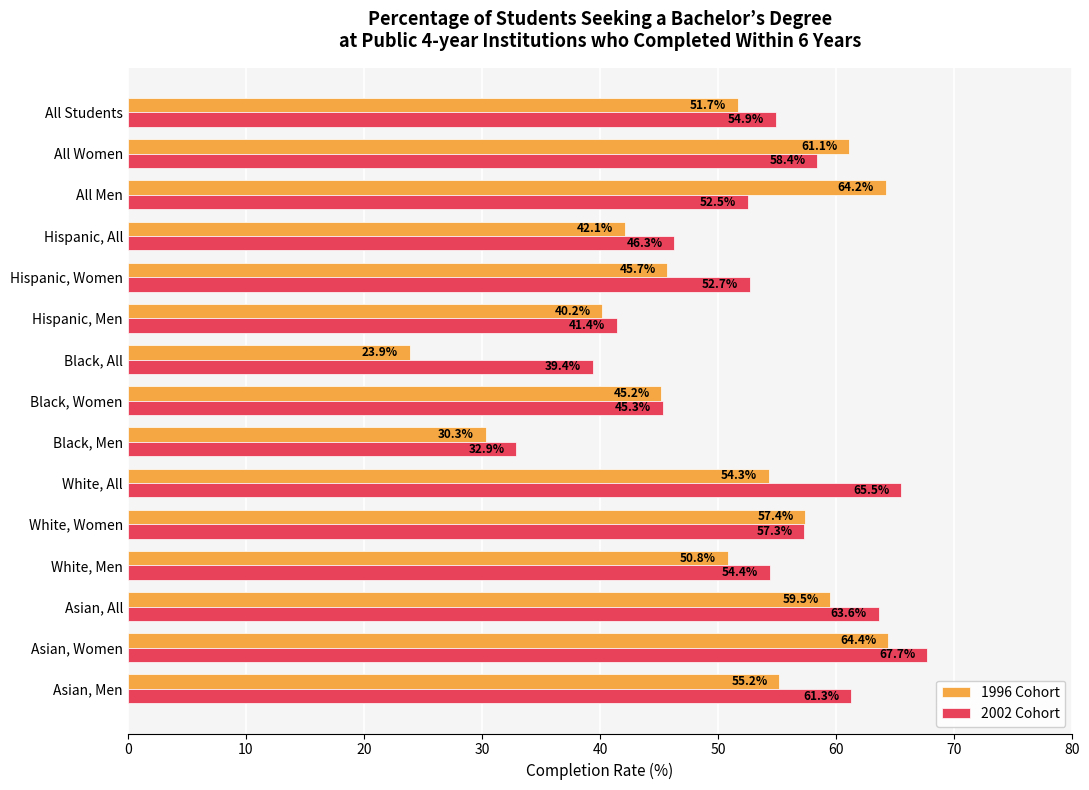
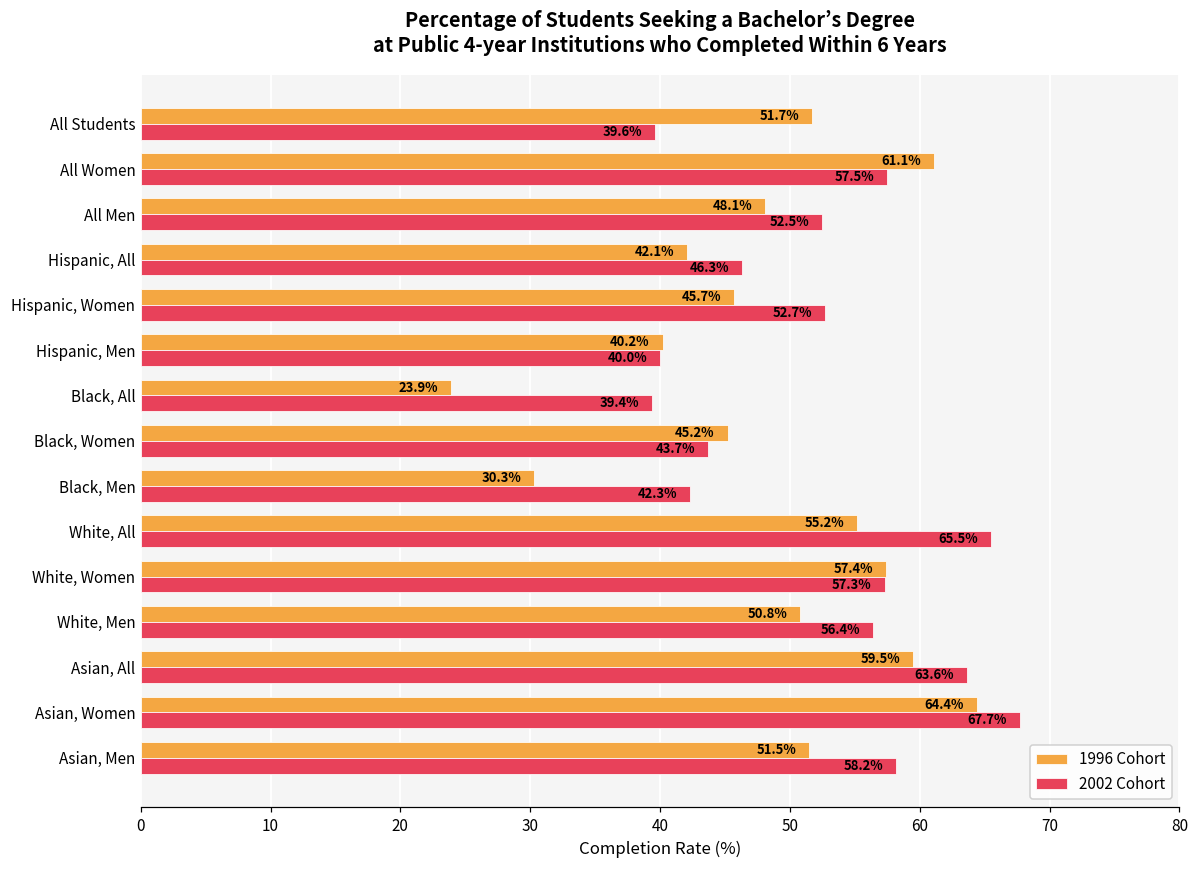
2002 Cohort, All Students: 54.9% -> 39.6%
2002 Cohort, All Women: 58.4% -> 57.5%
1996 Cohort, All Men: 64.2% -> 48.1%
2002 Cohort, Hispanic, Men: 41.4% -> 40.0%
2002 Cohort, Black, Women: 45.3% -> 43.7%
2002 Cohort, Black, Men: 32.9% -> 42.3%
1996 Cohort, White, All: 54.3% -> 55.2%
2002 Cohort, White, Men: 54.4% -> 56.4%
1996 Cohort, Asian, Men: 55.2% -> 51.5%
2002 Cohort, Asian, Men: 61.3% -> 58.2%
